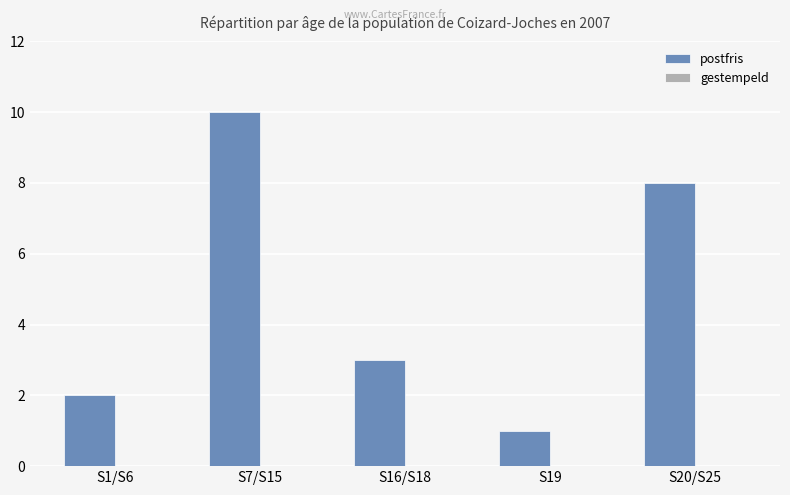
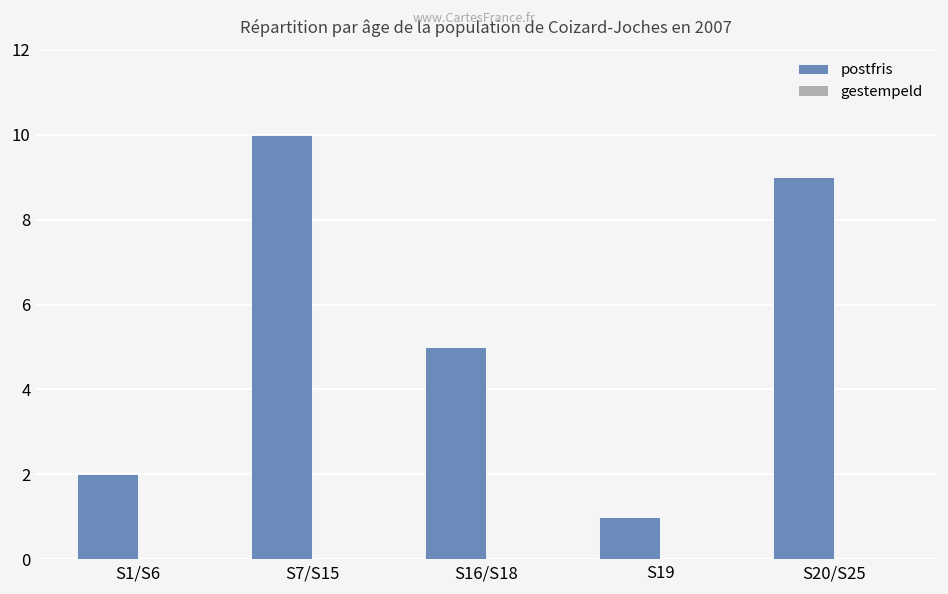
postfris, S16/S18: 3 -> 5
postfris, S20/S25: 8 -> 9
